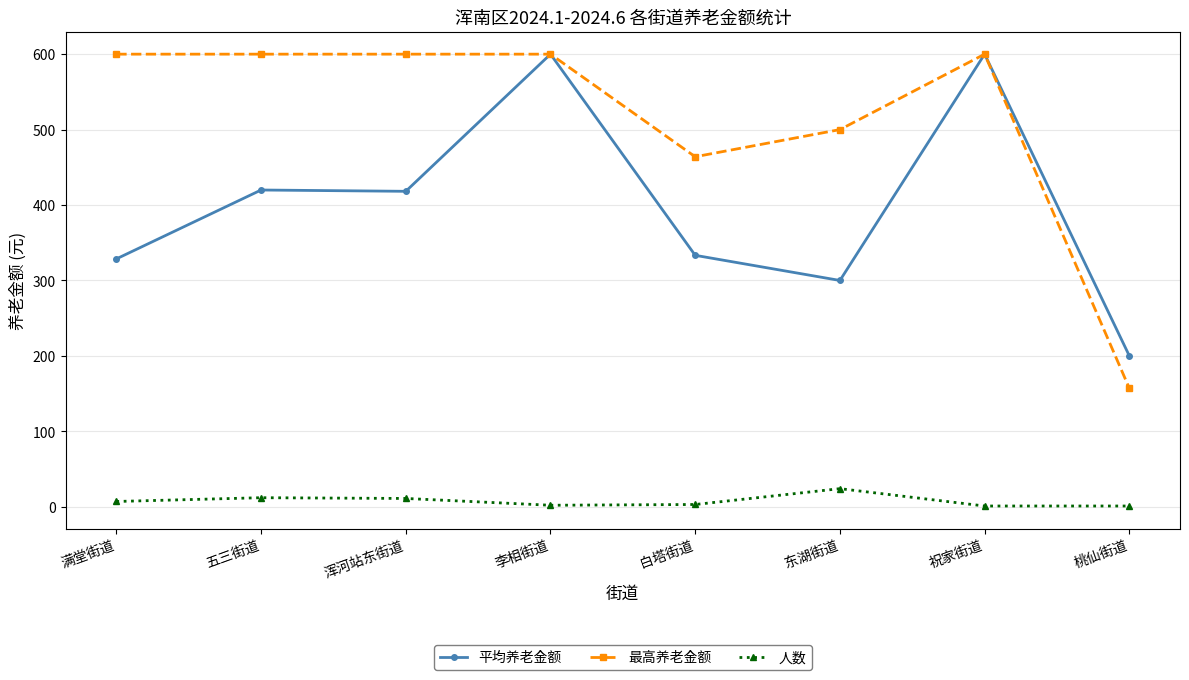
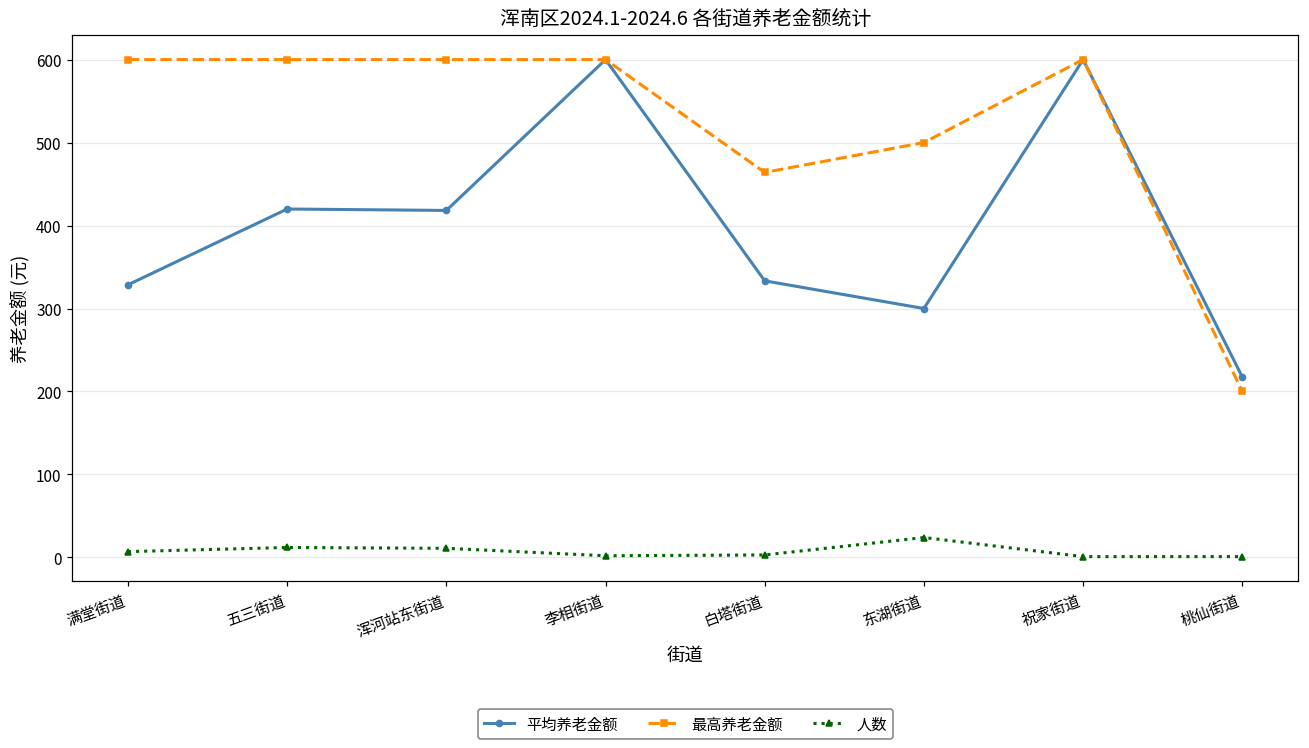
平均养老金额, 桃仙街道: 200 -> 220
最高养老金额, 桃仙街道: 160 -> 200
